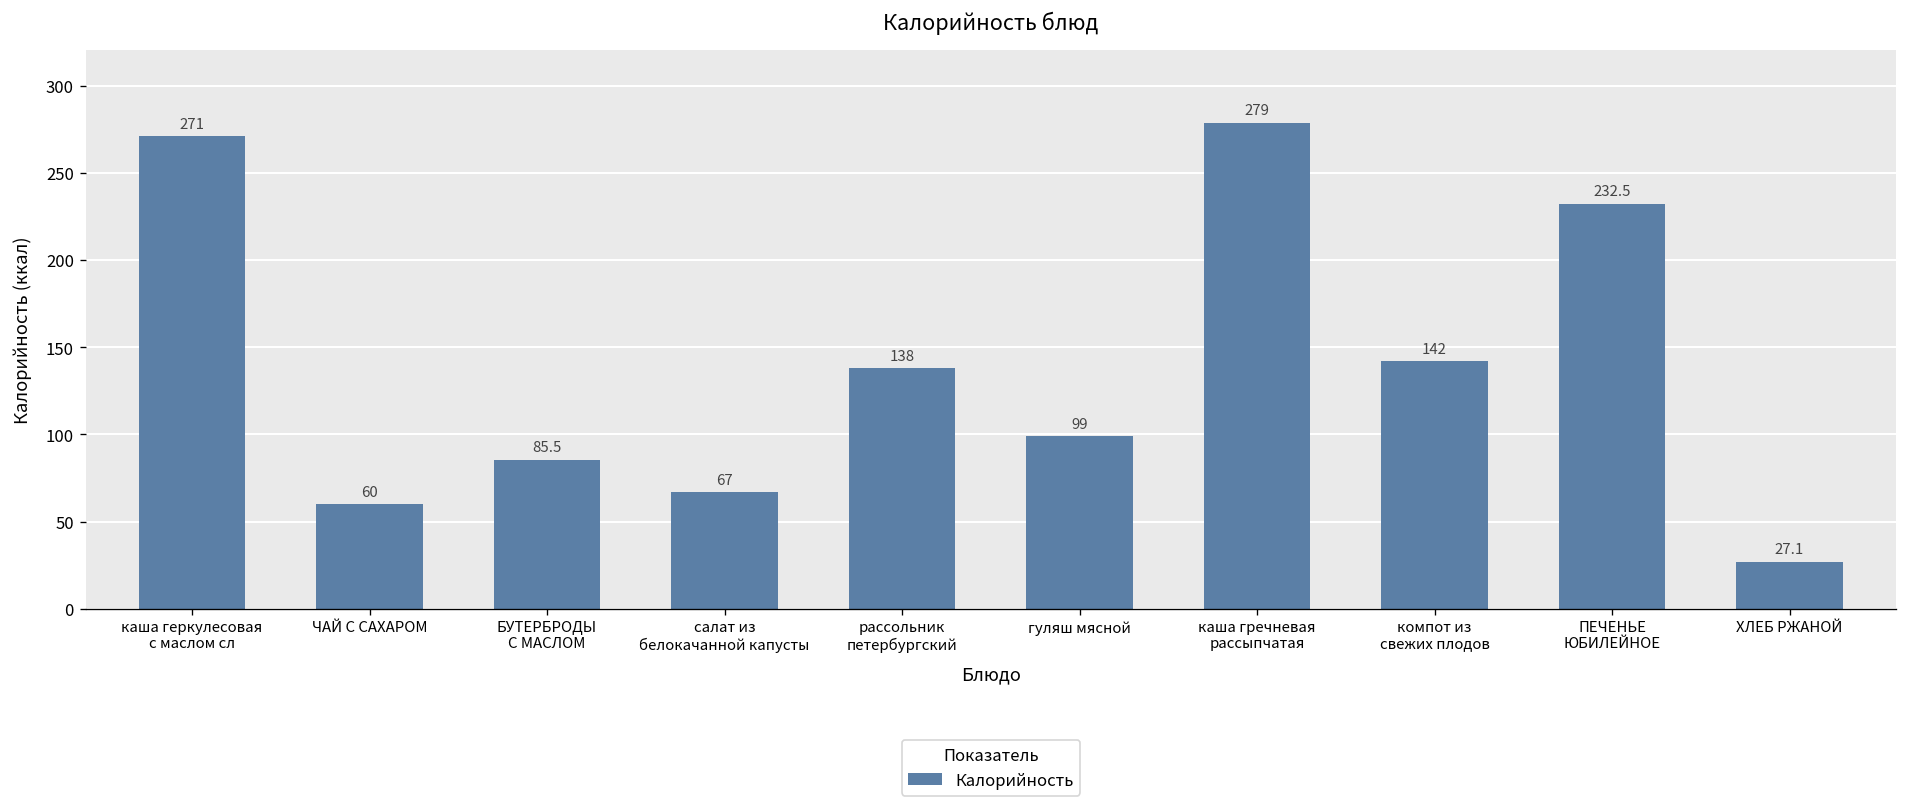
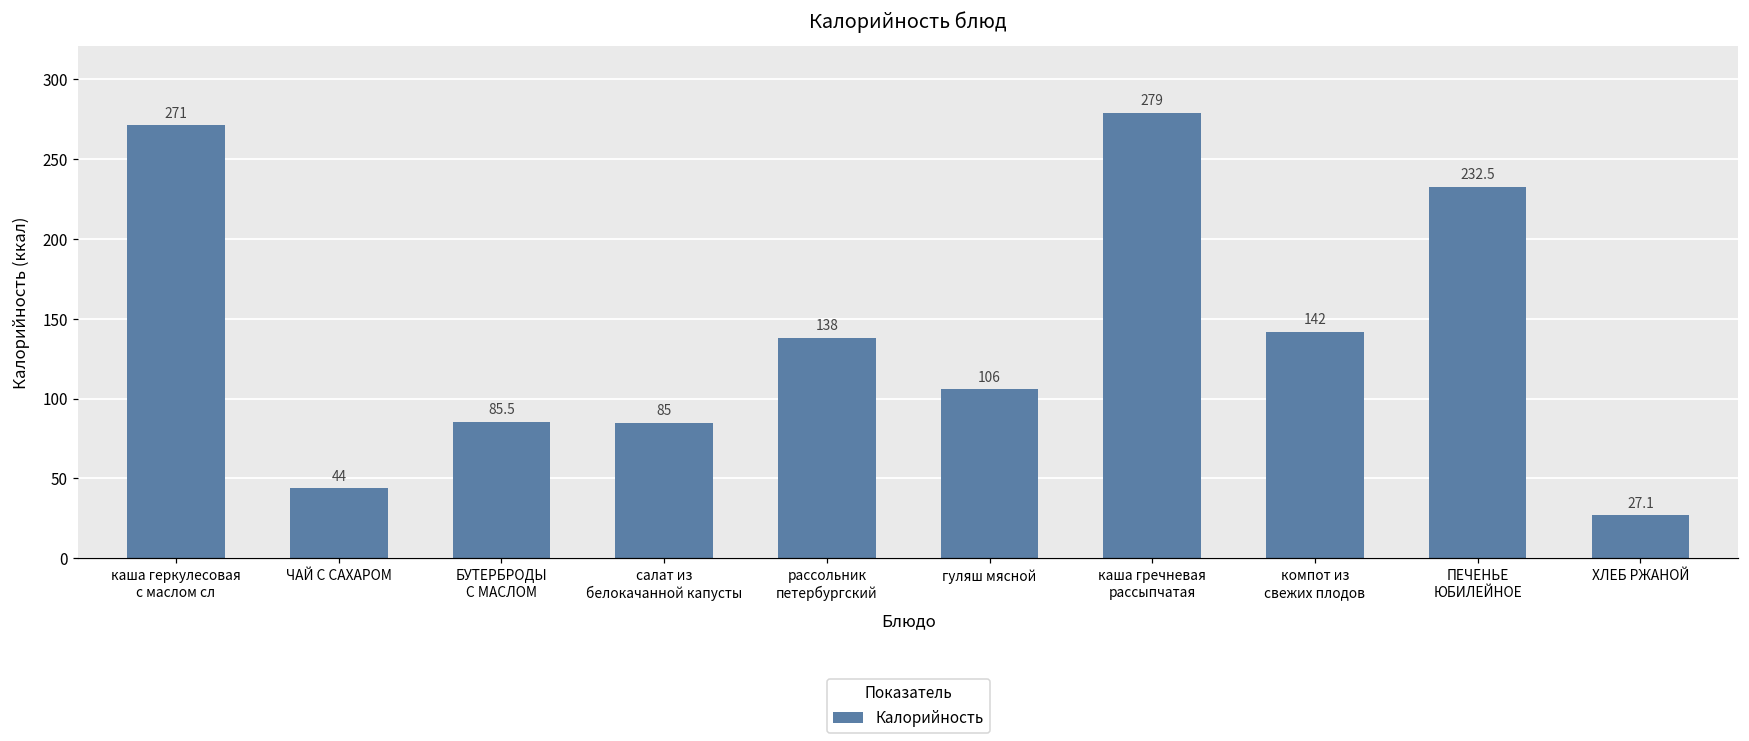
ЧАЙ С САХАРОМ: 60 -> 44
салат из белокачанной капусты: 67 -> 85
гуляш мясной: 99 -> 106
